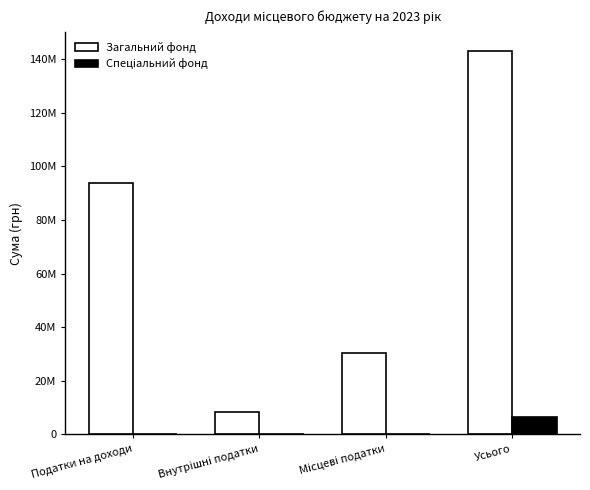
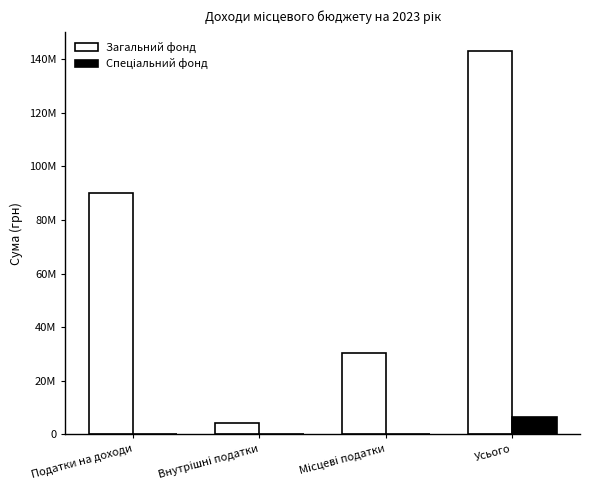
Загальний фонд, Податки на доходи: 94000000 -> 90000000
Загальний фонд, Внутрішні податки: 8000000 -> 4000000
